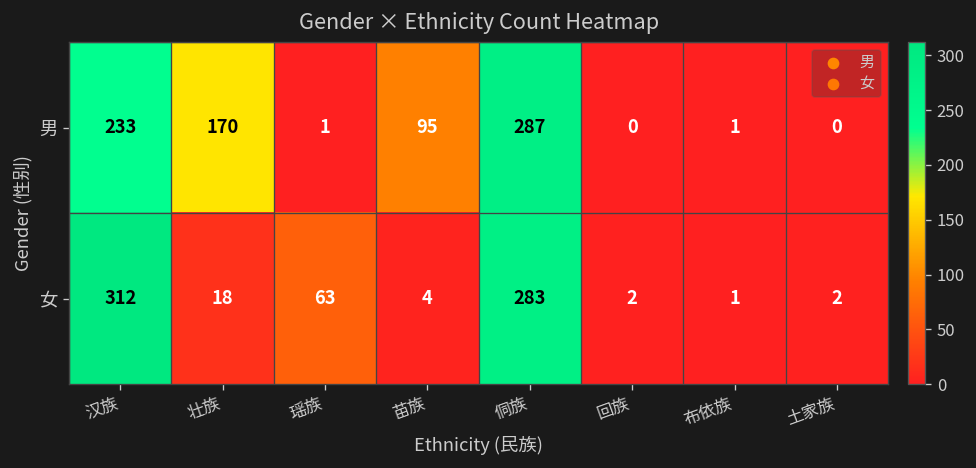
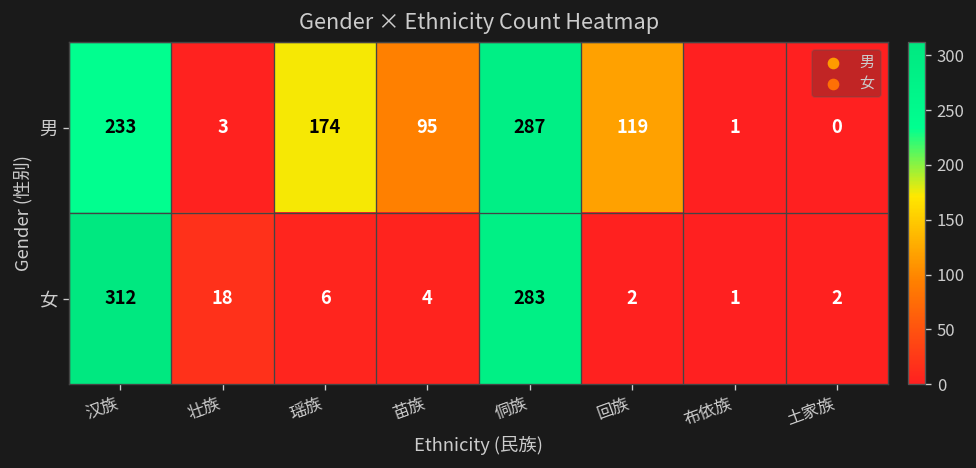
男, 壮族: 170 -> 3
男, 瑶族: 1 -> 174
男, 回族: 0 -> 119
女, 瑶族: 63 -> 6
